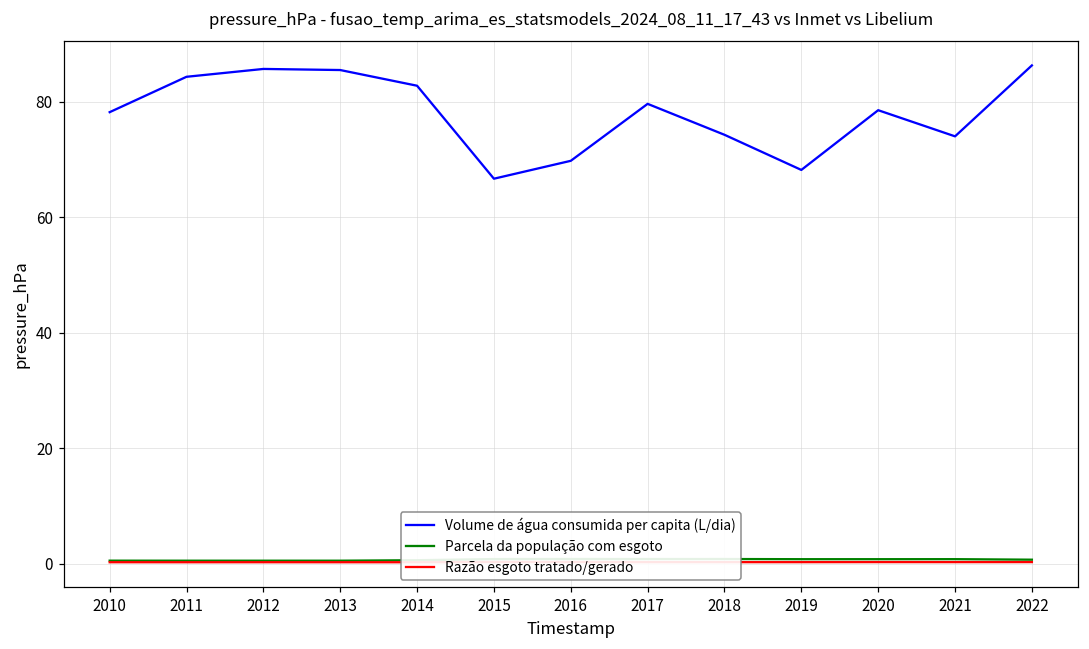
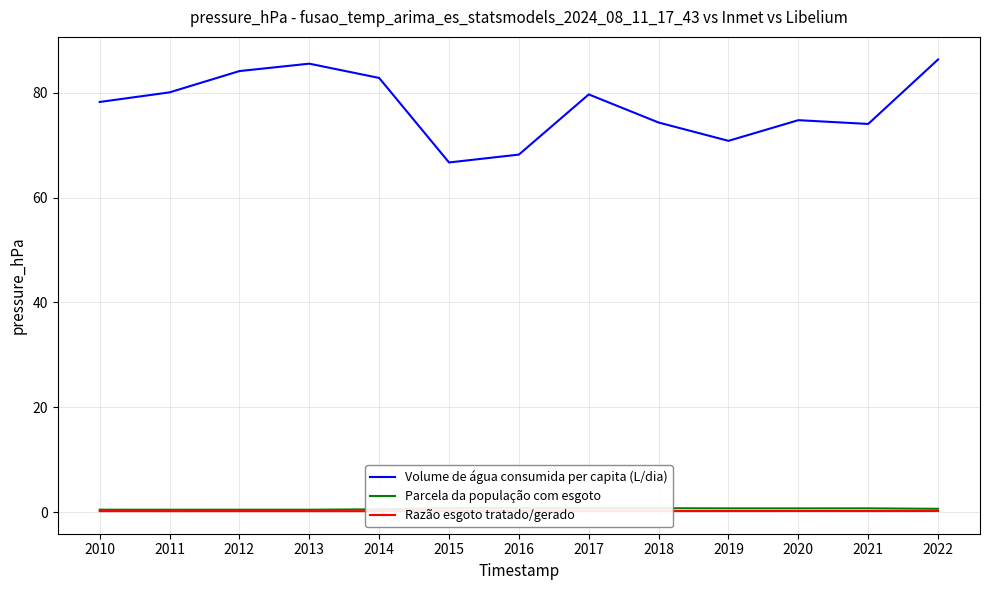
Volume de água consumida per capita (L/dia), 2011: 84 -> 80
Volume de água consumida per capita (L/dia), 2012: 86 -> 84
Volume de água consumida per capita (L/dia), 2016: 70 -> 68
Volume de água consumida per capita (L/dia), 2019: 68 -> 71
Volume de água consumida per capita (L/dia), 2020: 79 -> 75
